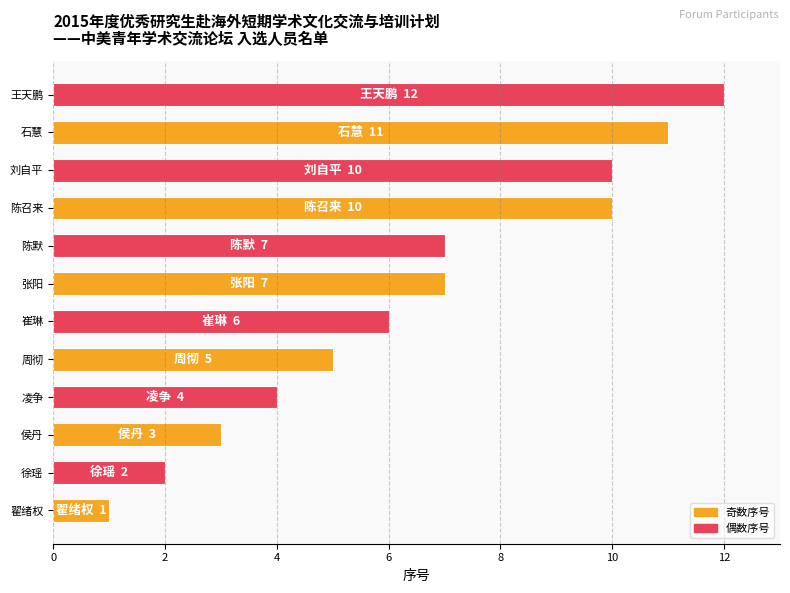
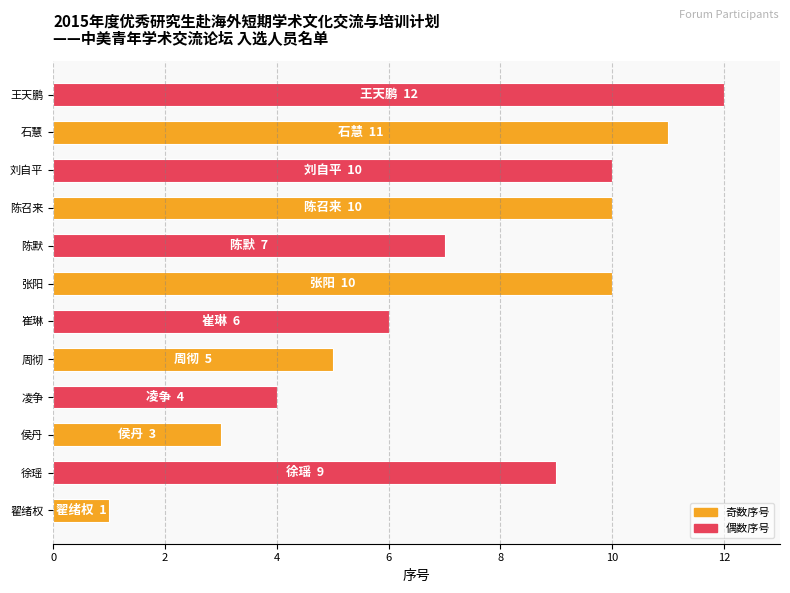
张阳: 7 -> 10
徐瑶: 2 -> 9
